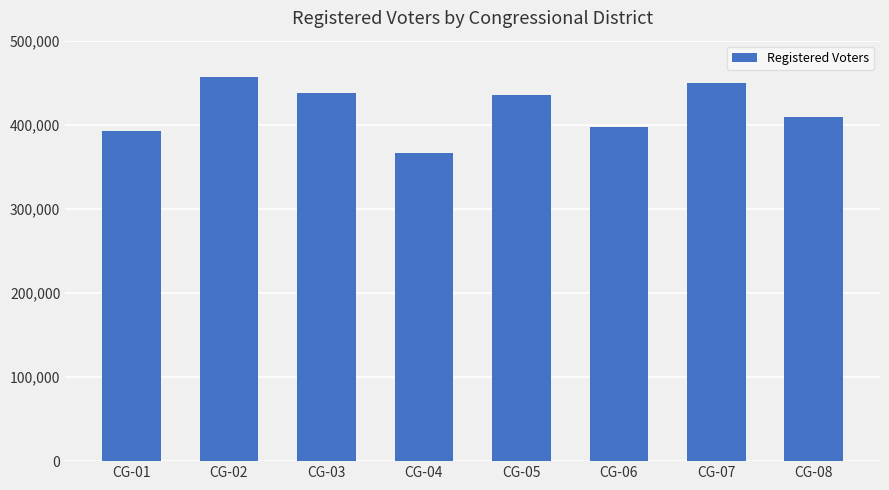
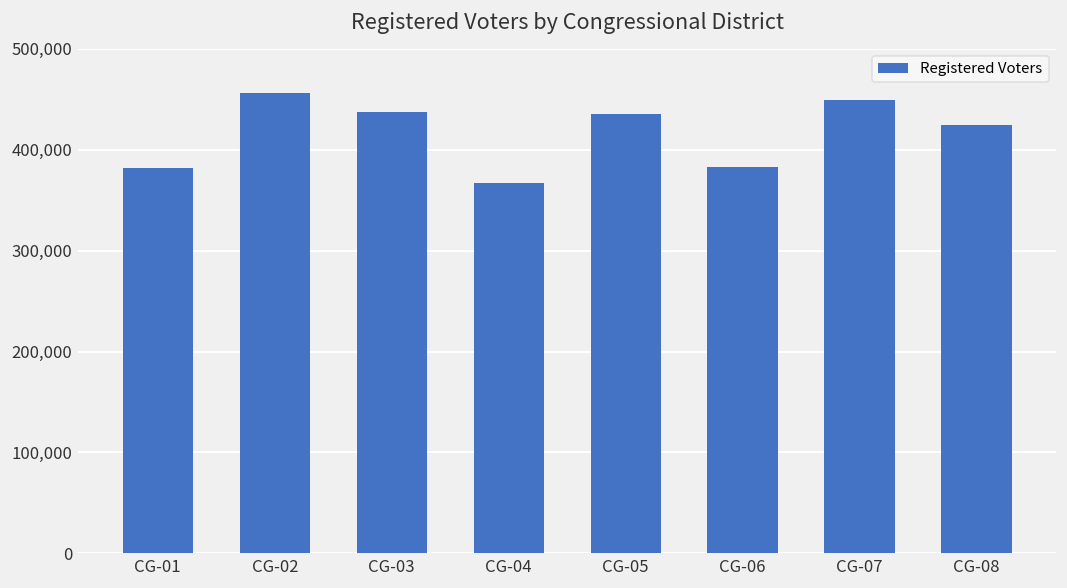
CG-01: 390,000 -> 380,000
CG-06: 400,000 -> 380,000
CG-08: 410,000 -> 420,000
